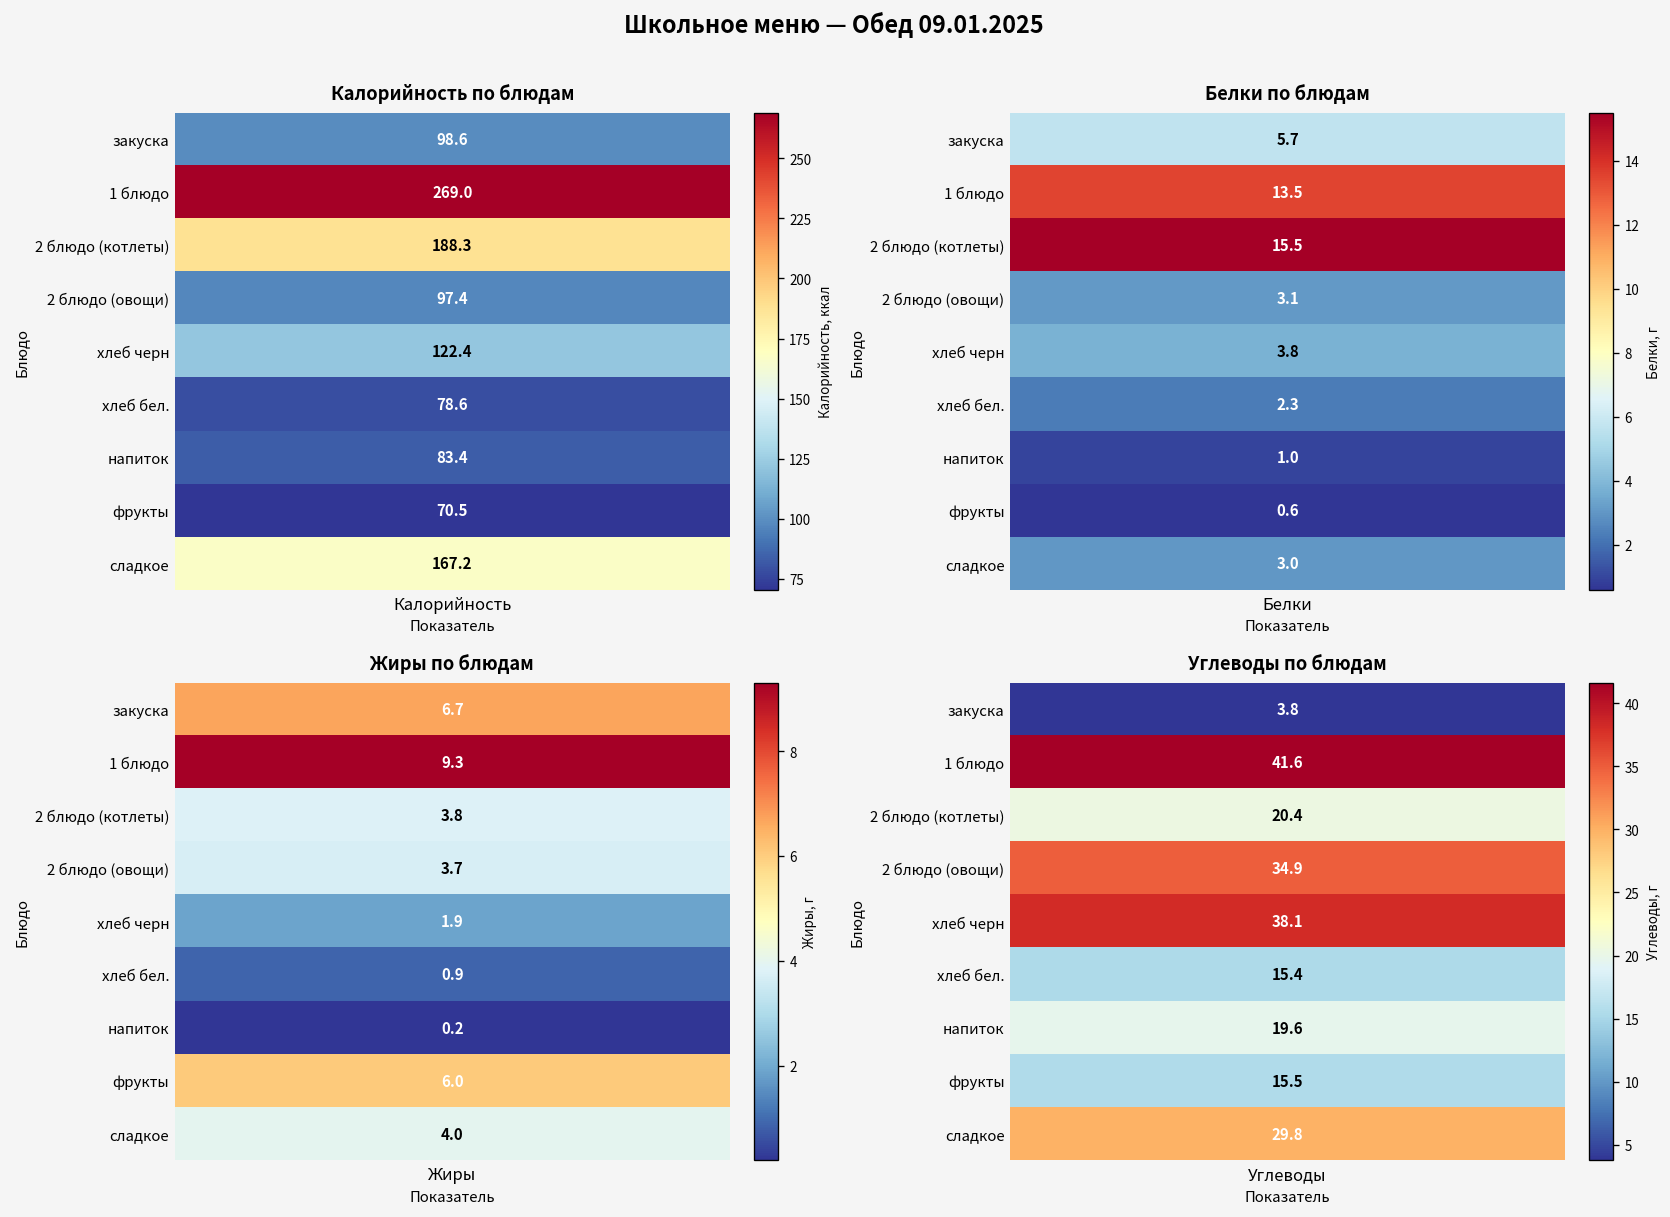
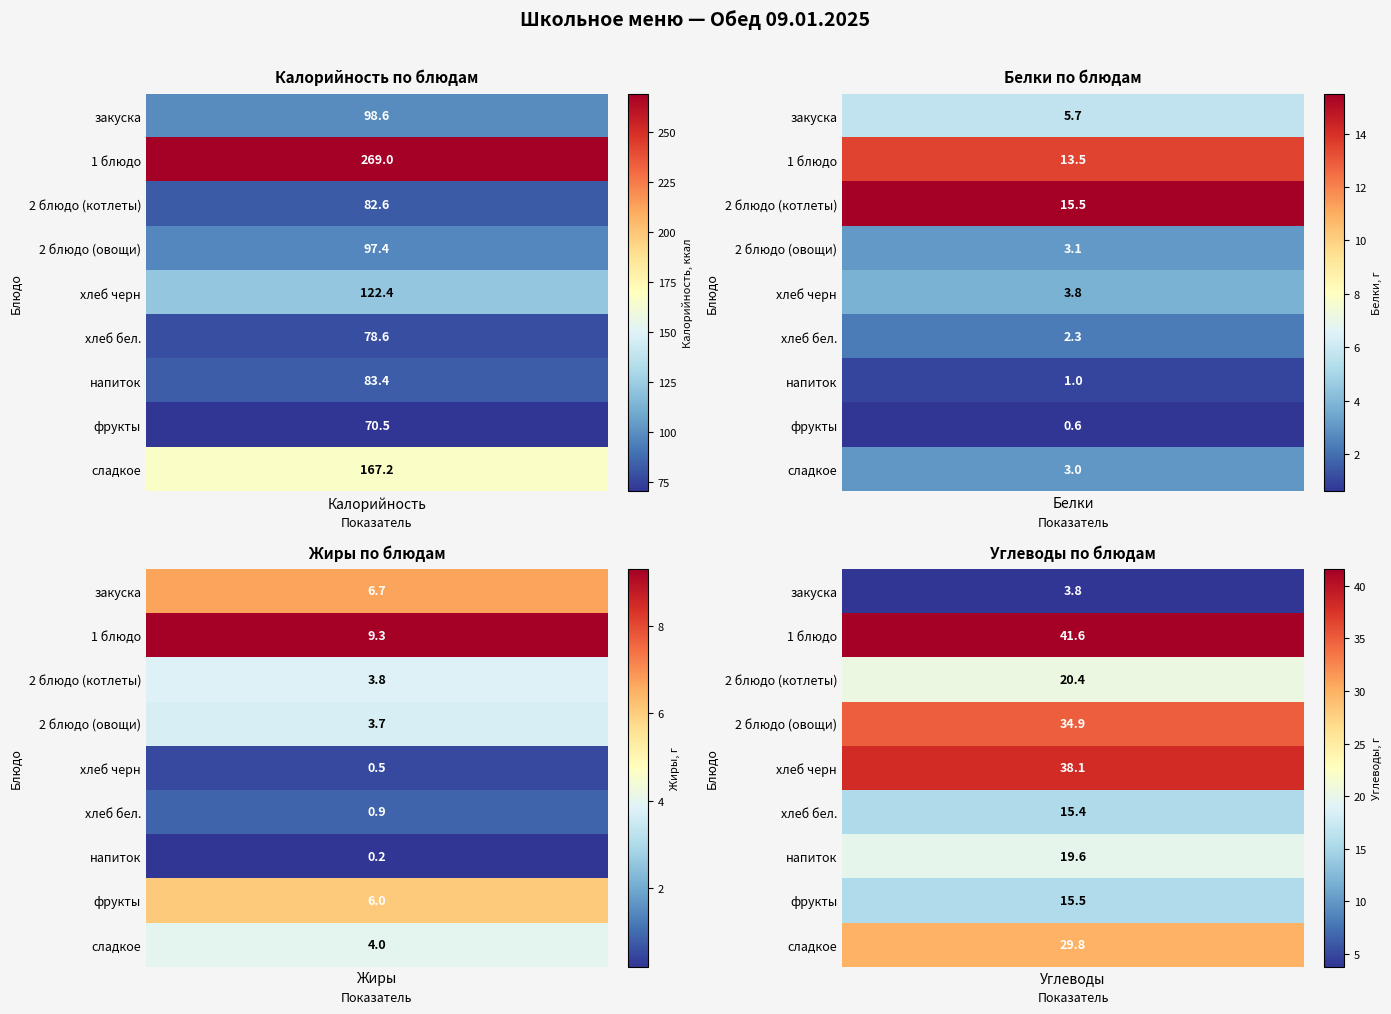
Калорийность по блюдам, 2 блюдо (котлеты), Калорийность: 188.3 -> 82.6
Жиры по блюдам, хлеб черн, Жиры: 1.9 -> 0.5
